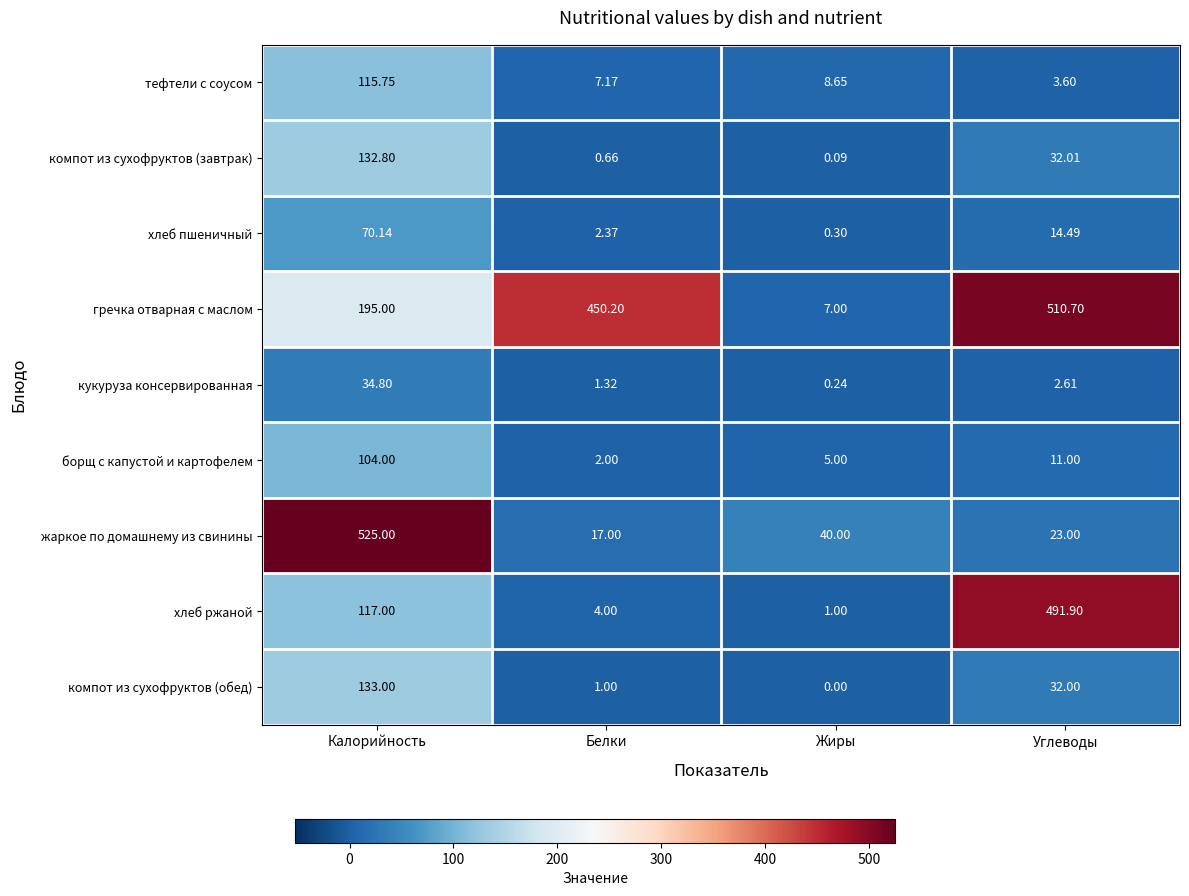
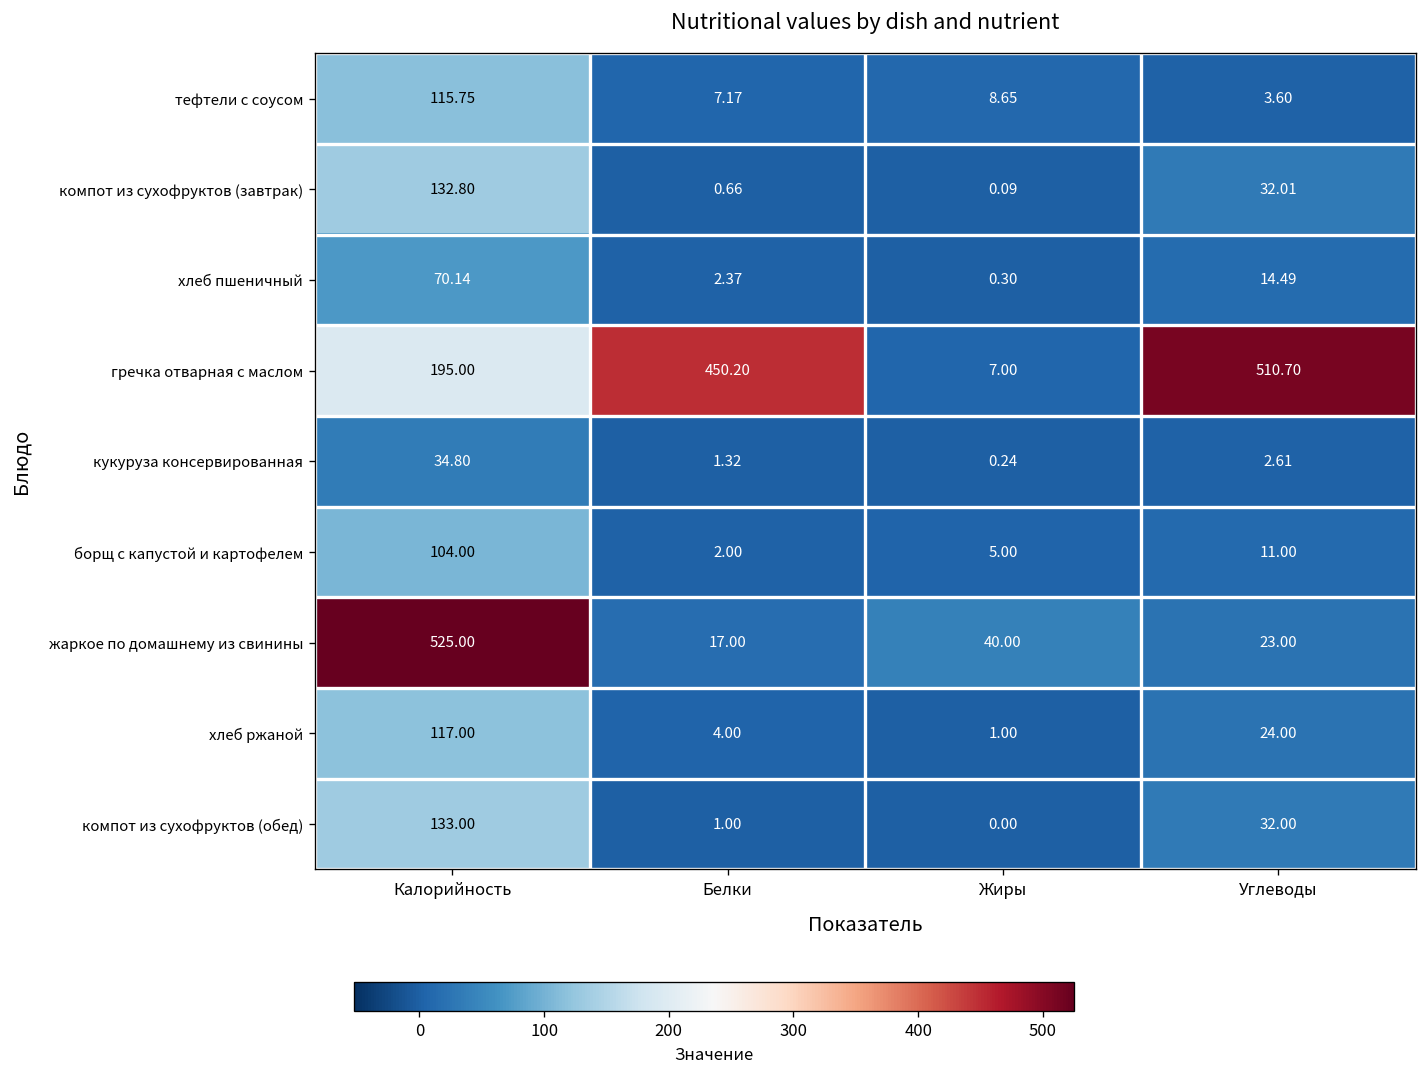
хлеб ржаной, Углеводы: 491.90 -> 24.00
